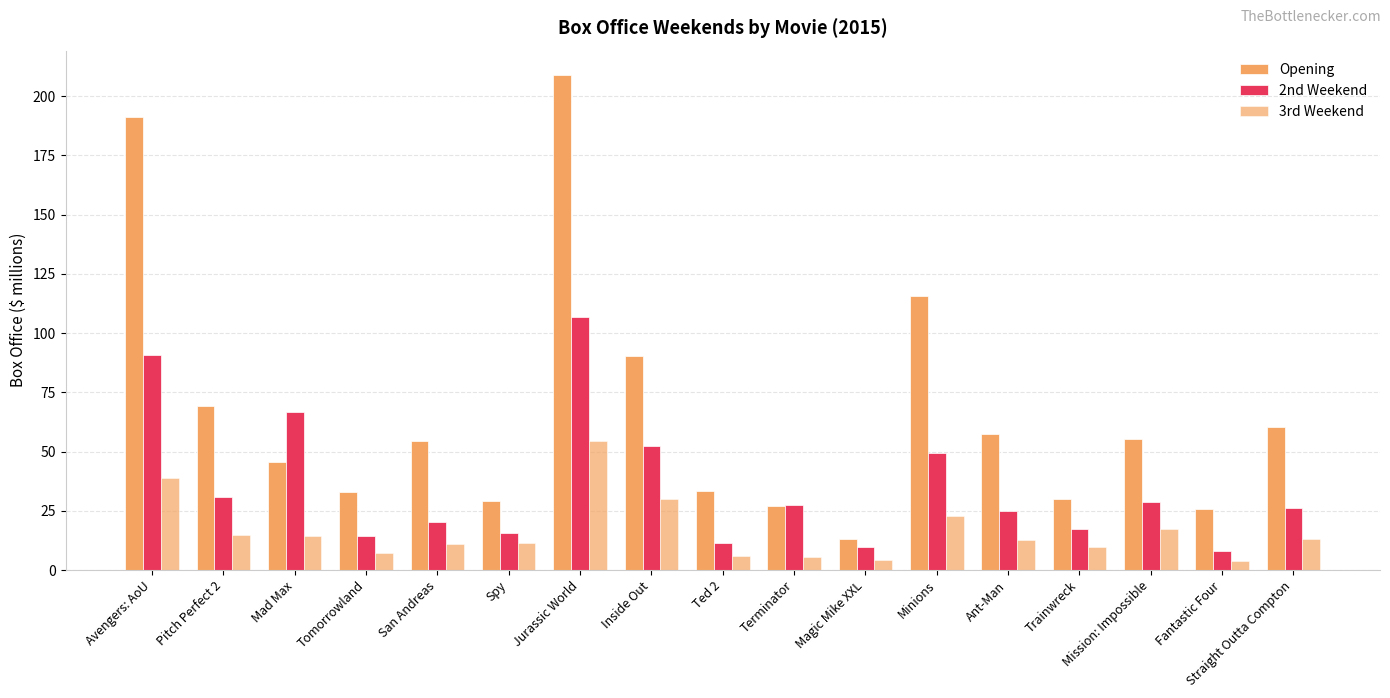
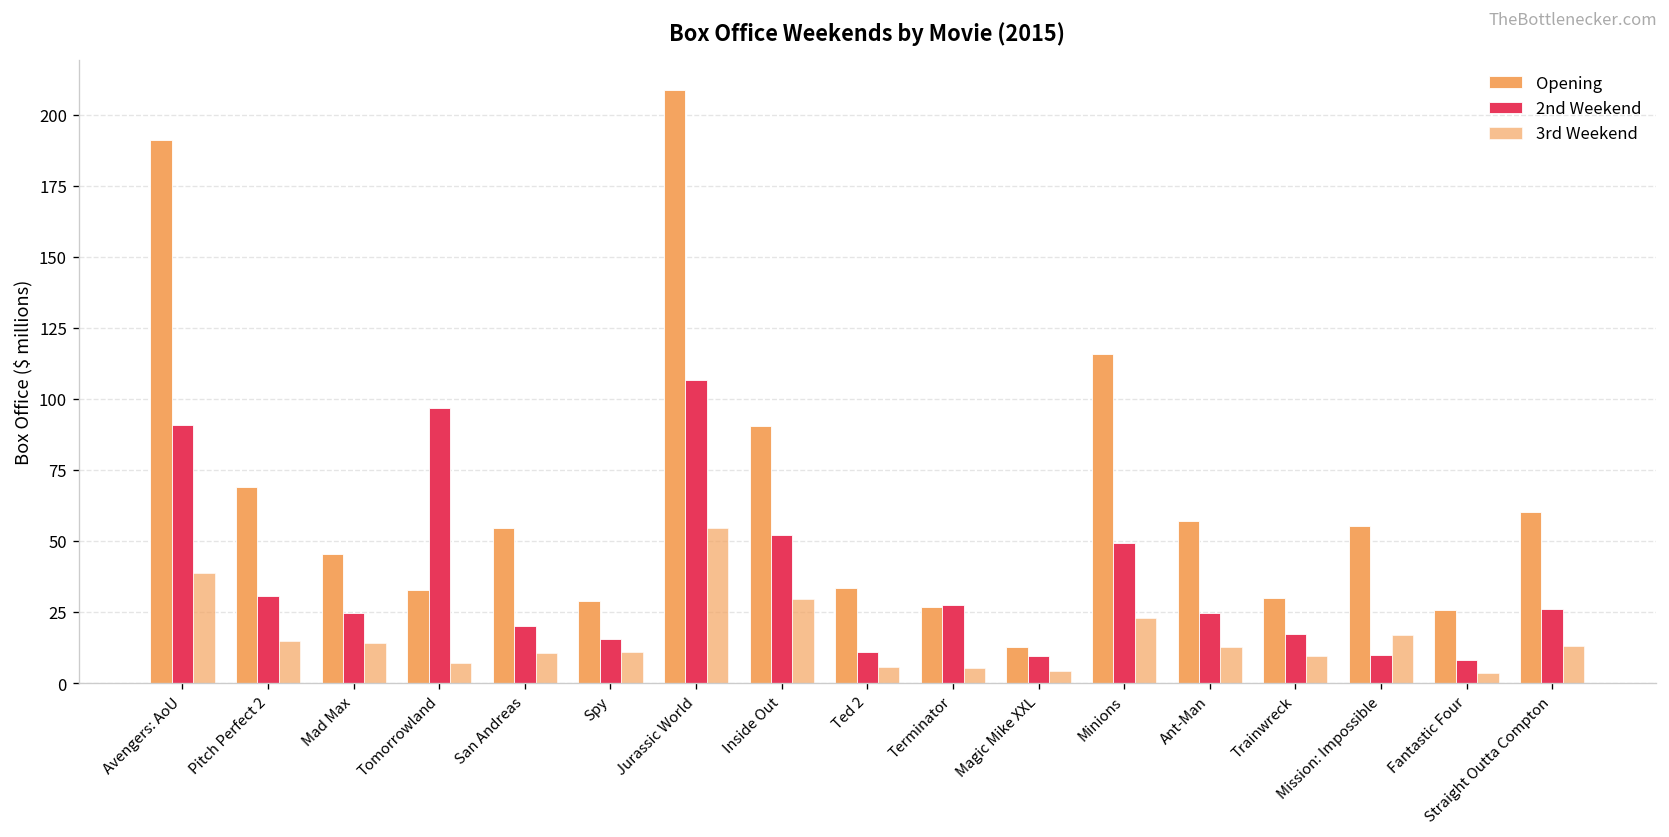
2nd Weekend, Mad Max: 67 -> 25
2nd Weekend, Tomorrowland: 14 -> 97
2nd Weekend, Mission: Impossible: 29 -> 10
